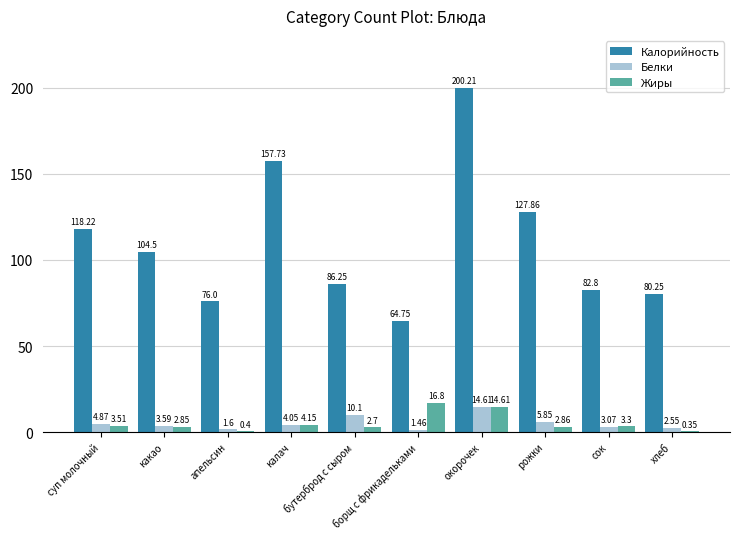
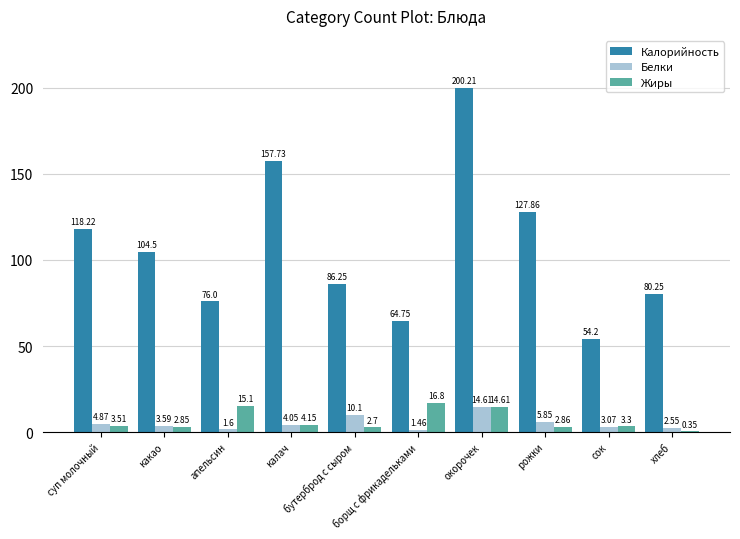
Жиры, апельсин: 0.4 -> 15.1
Калорийность, сок: 82.8 -> 54.2
